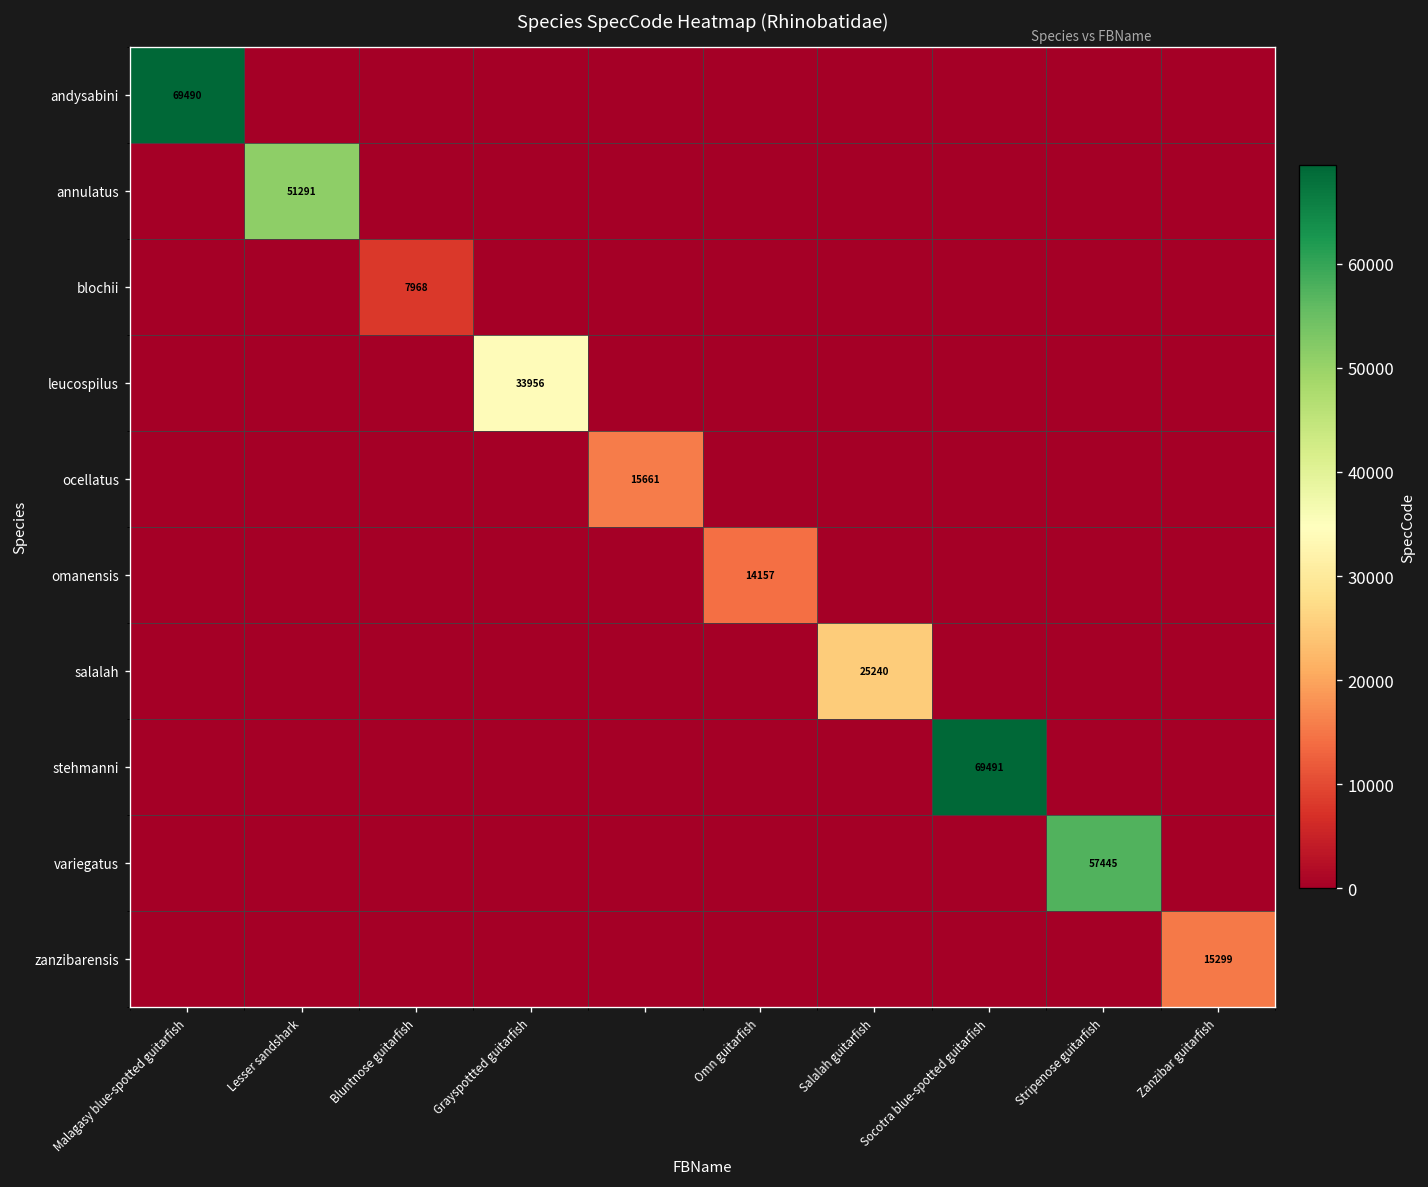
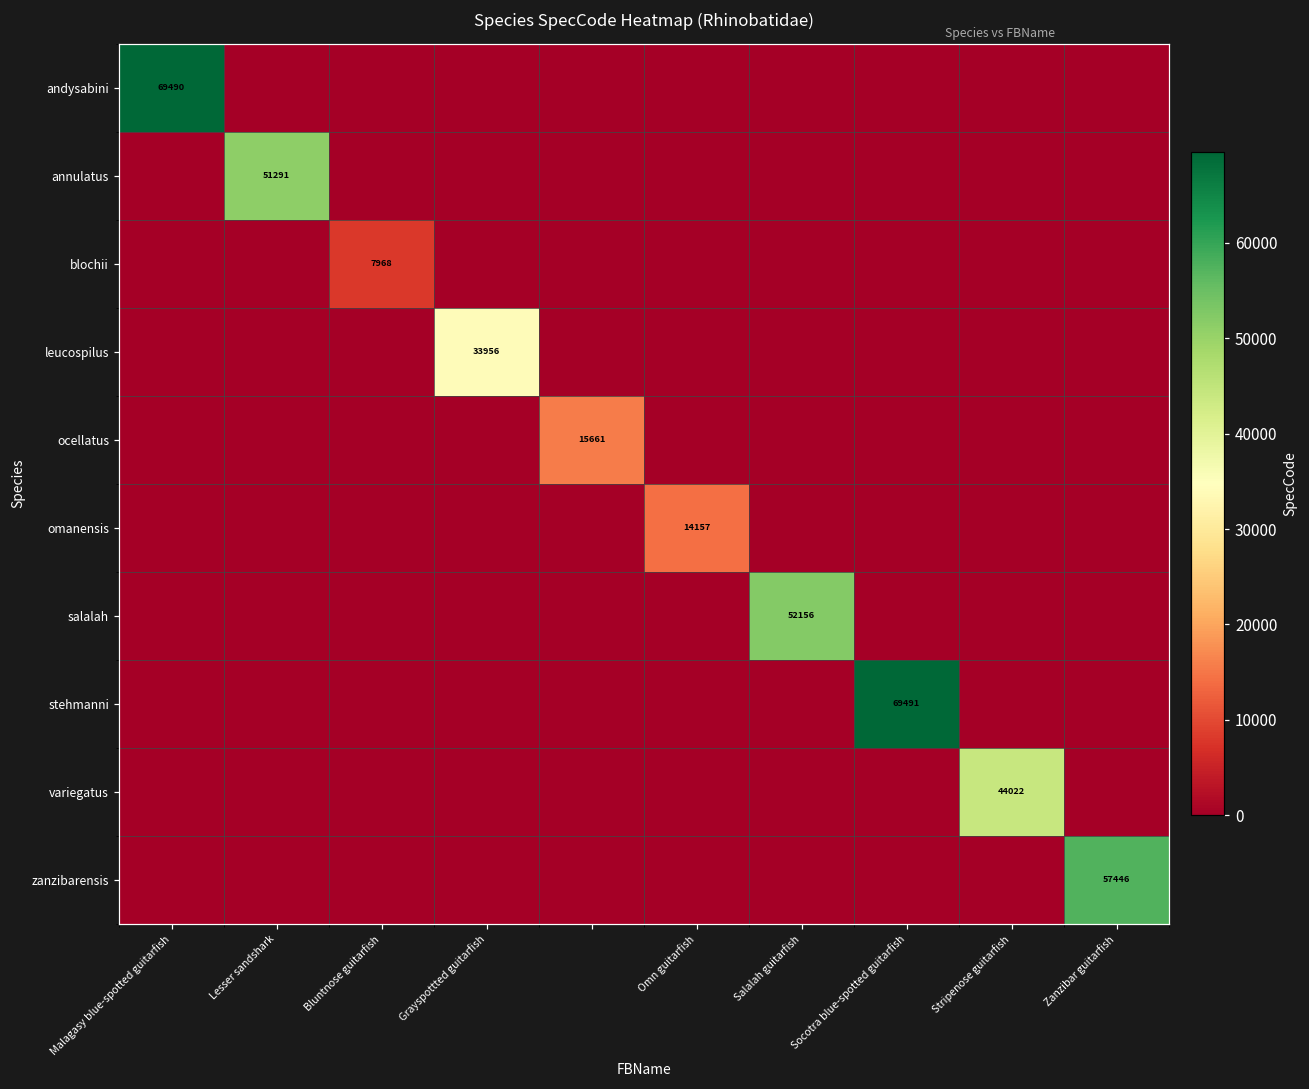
salalah, Salalah guitarfish: 25240 -> 52156
variegatus, Stripenose guitarfish: 57445 -> 44022
zanzibarensis, Zanzibar guitarfish: 15299 -> 57446
